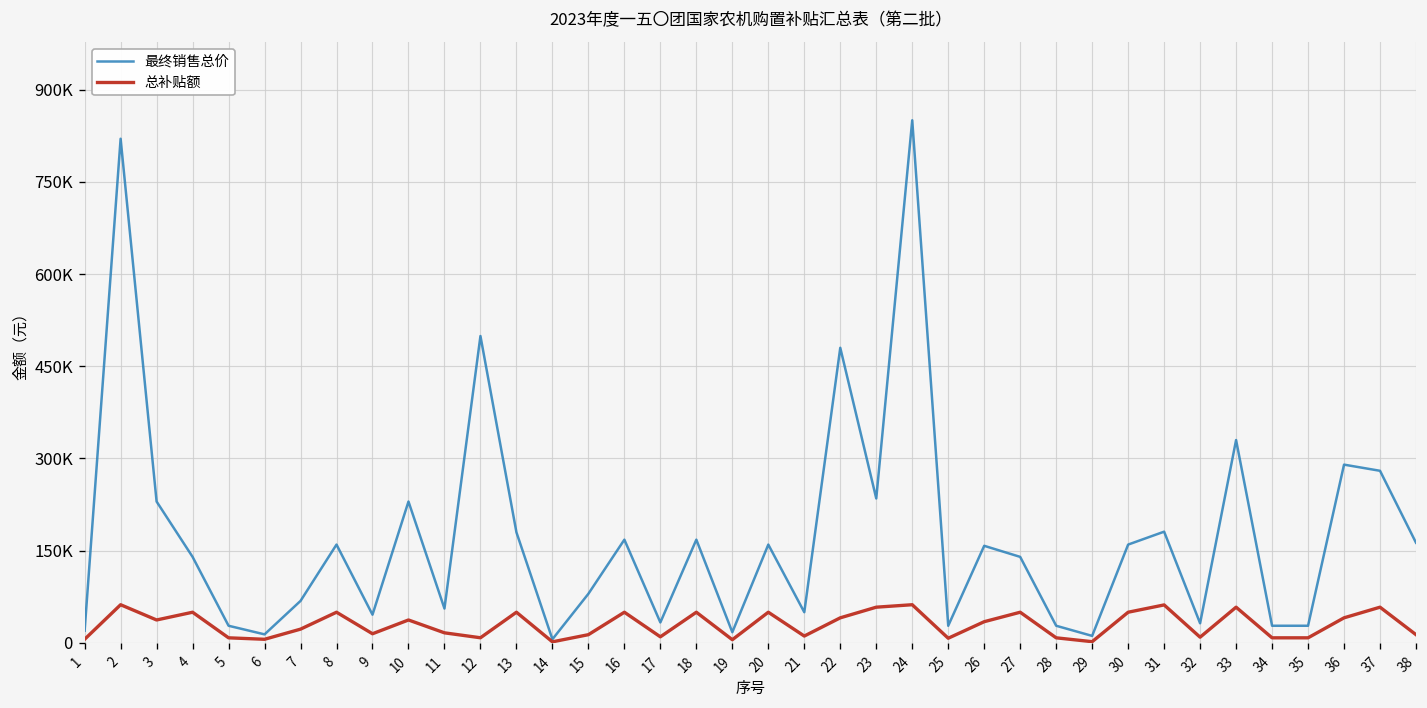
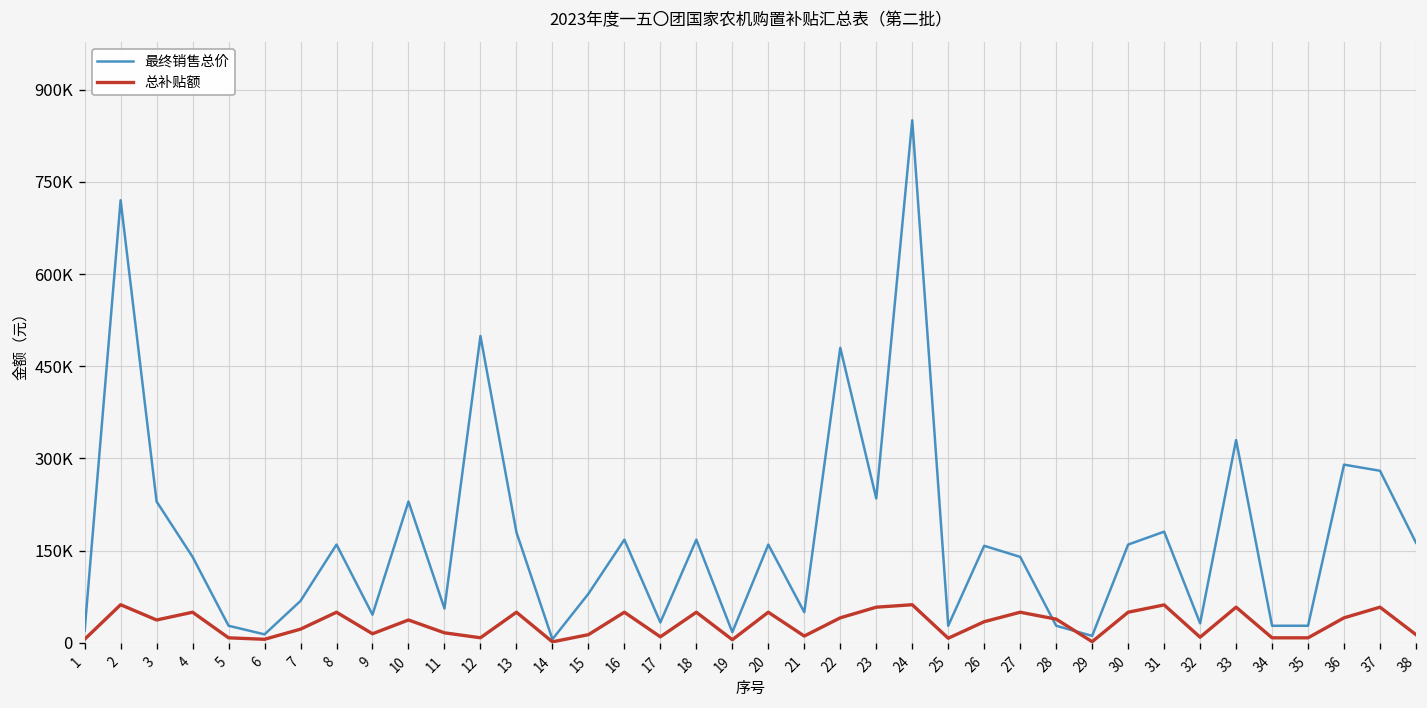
最终销售总价, 2: 820000 -> 720000
总补贴额, 28: 10000 -> 40000
